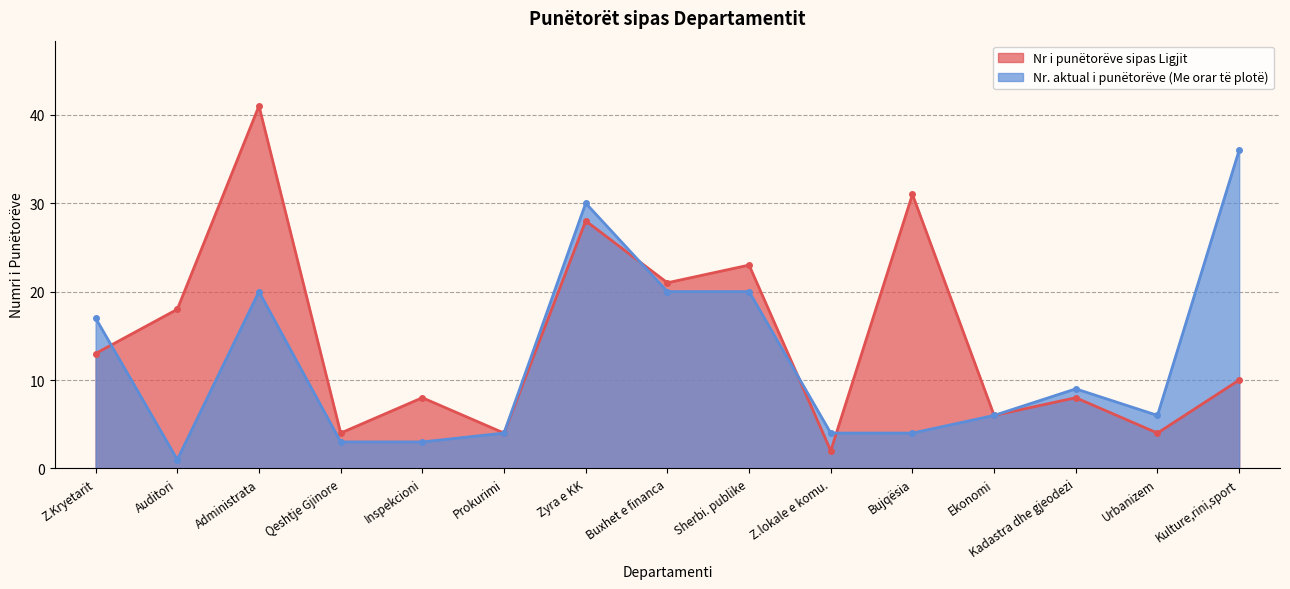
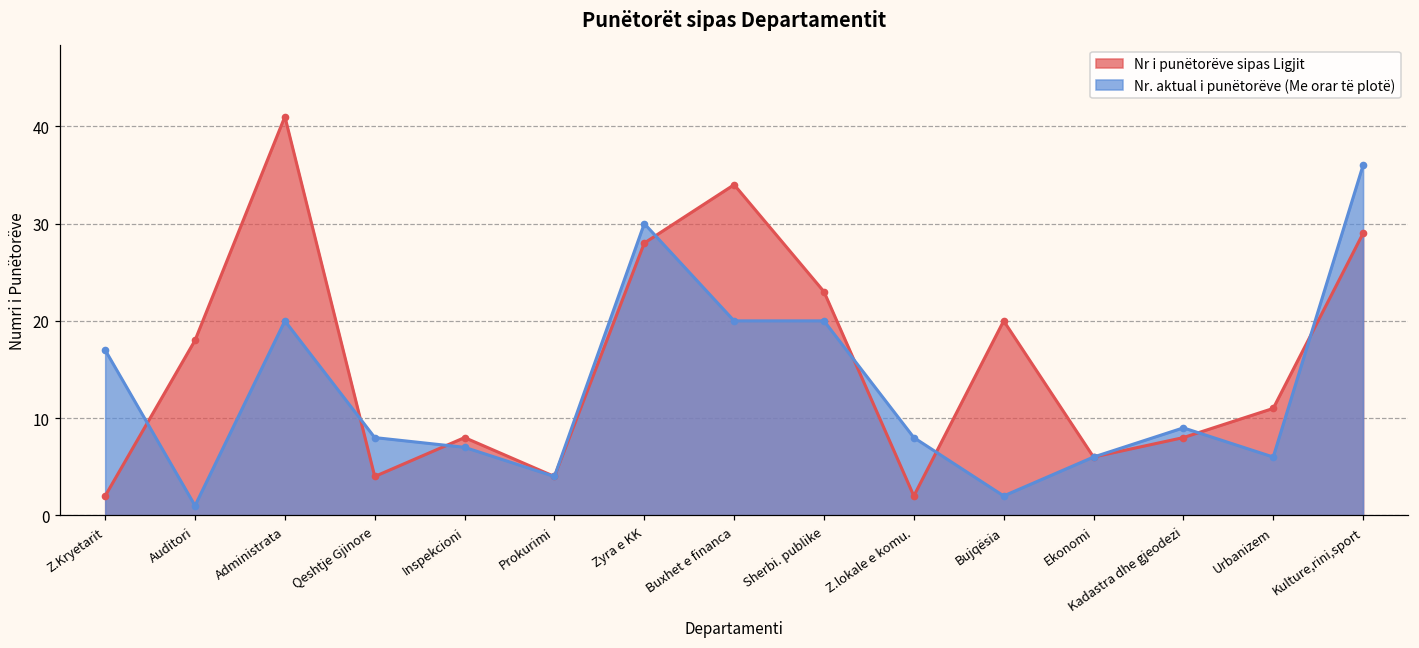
Nr i punëtorëve sipas Ligjit, Z.Kryetarit: 13 -> 2
Nr. aktual i punëtorëve (Me orar të plotë), Qeshtje Gjinore: 3 -> 8
Nr. aktual i punëtorëve (Me orar të plotë), Inspekcioni: 3 -> 7
Nr i punëtorëve sipas Ligjit, Buxhet e financa: 21 -> 34
Nr. aktual i punëtorëve (Me orar të plotë), Z.lokale e komu.: 4 -> 8
Nr i punëtorëve sipas Ligjit, Bujqësia: 31 -> 20
Nr. aktual i punëtorëve (Me orar të plotë), Bujqësia: 4 -> 2
Nr i punëtorëve sipas Ligjit, Urbanizem: 4 -> 11
Nr i punëtorëve sipas Ligjit, Kulture,rini,sport: 10 -> 29
